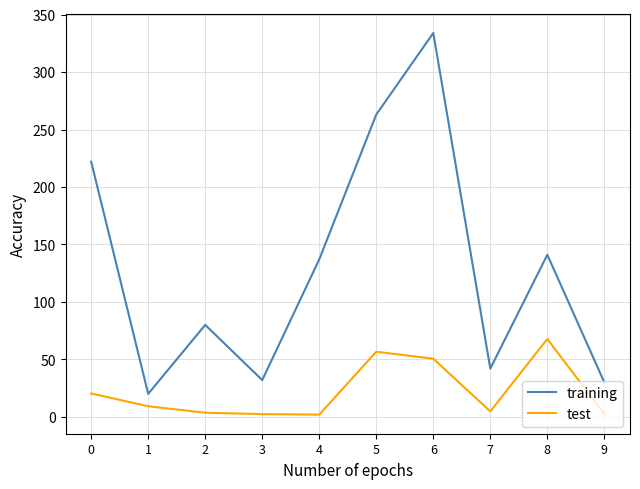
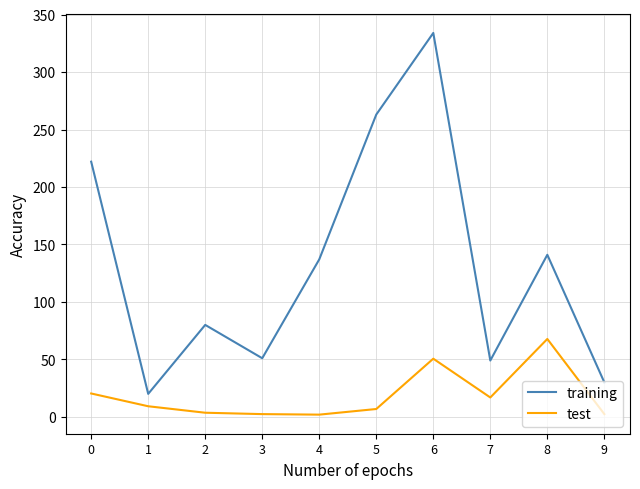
training, 3: 32 -> 51
test, 5: 57 -> 7
training, 7: 42 -> 49
test, 7: 5 -> 17
